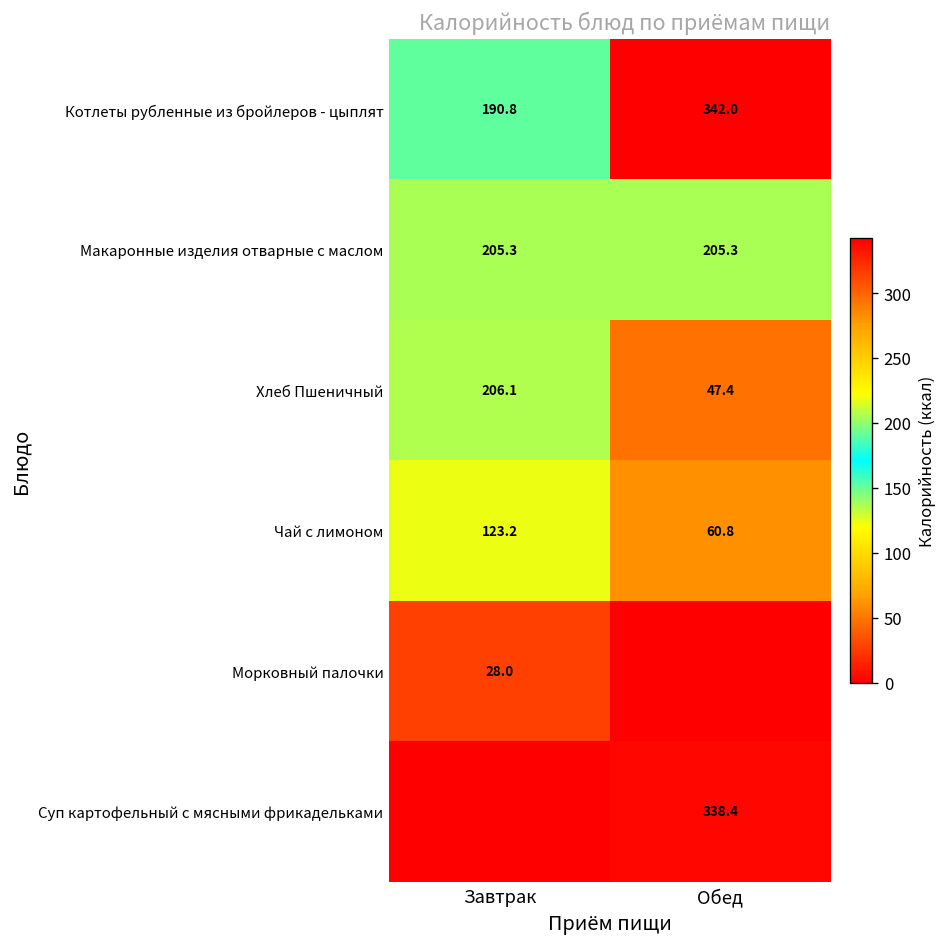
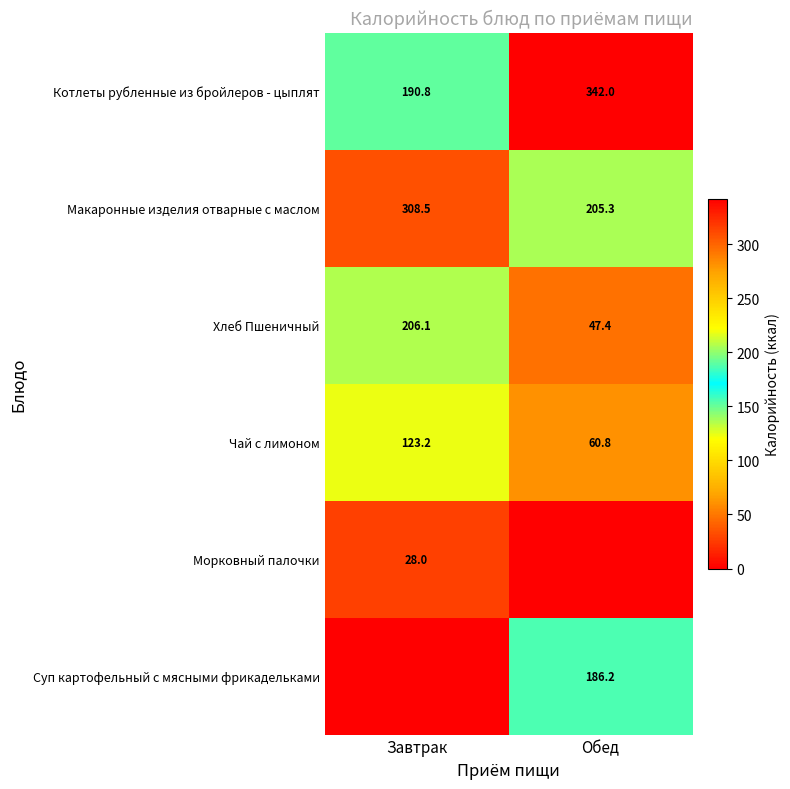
Макаронные изделия отварные с маслом, Завтрак: 205.3 -> 308.5
Суп картофельный с мясными фрикадельками, Обед: 338.4 -> 186.2
